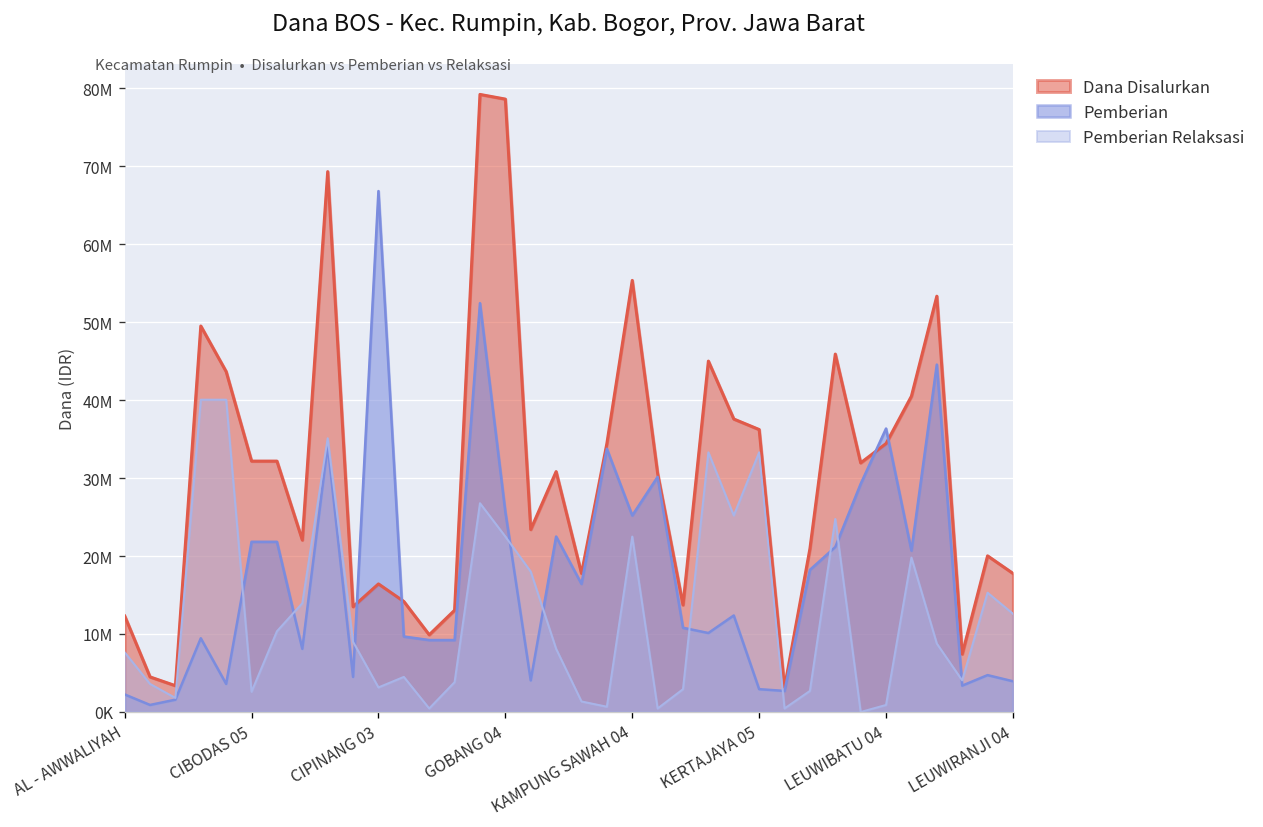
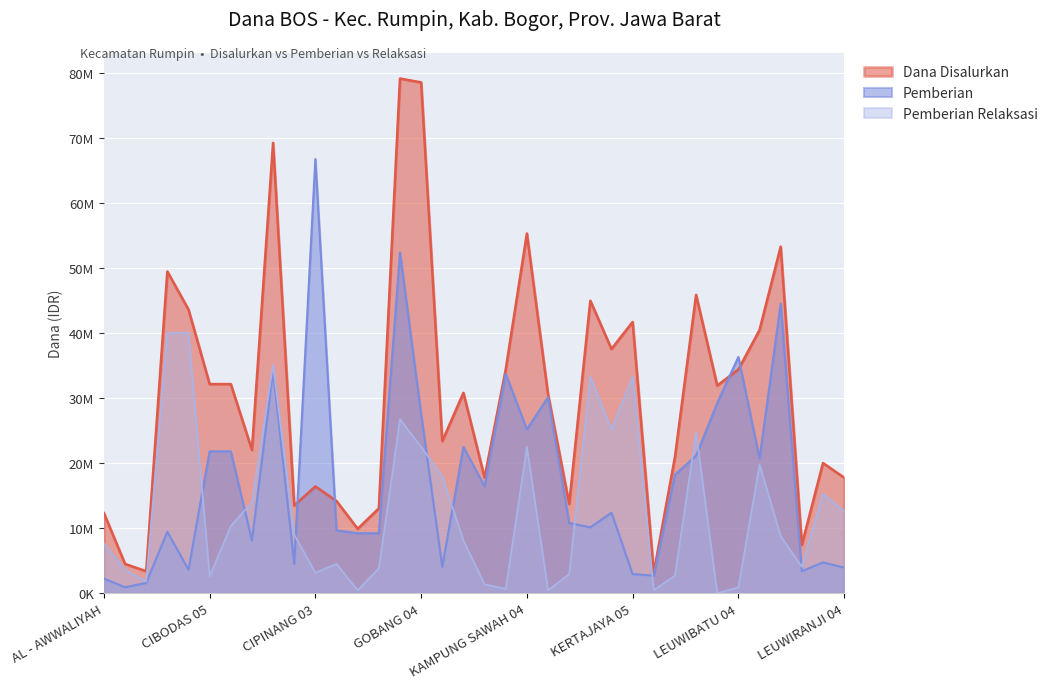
Pemberian, GOBANG 04: 26000000 -> 28000000
Dana Disalurkan, KERTAJAYA 05: 36000000 -> 42000000
